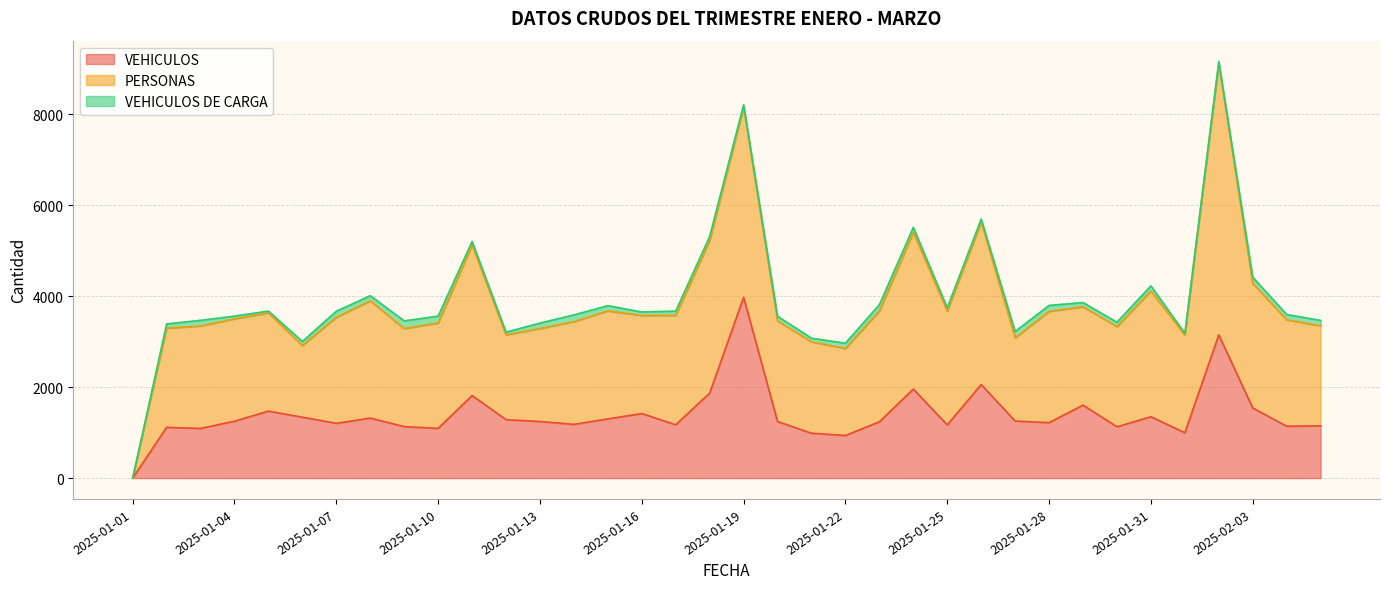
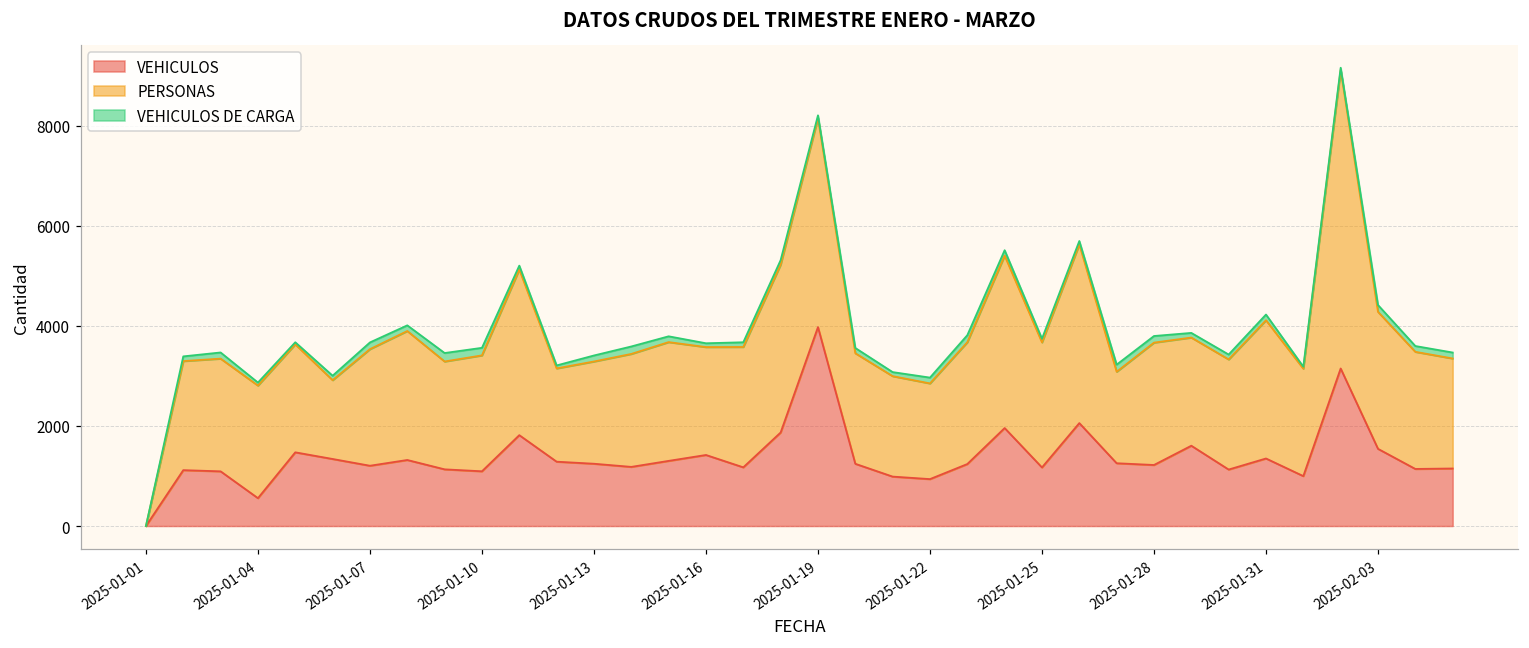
VEHICULOS, 2025-01-04: 1300 -> 600
